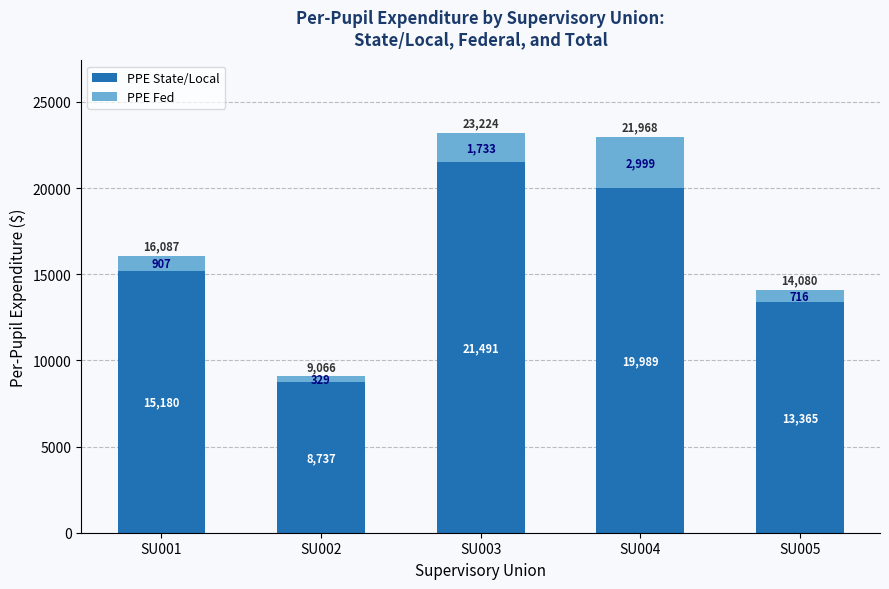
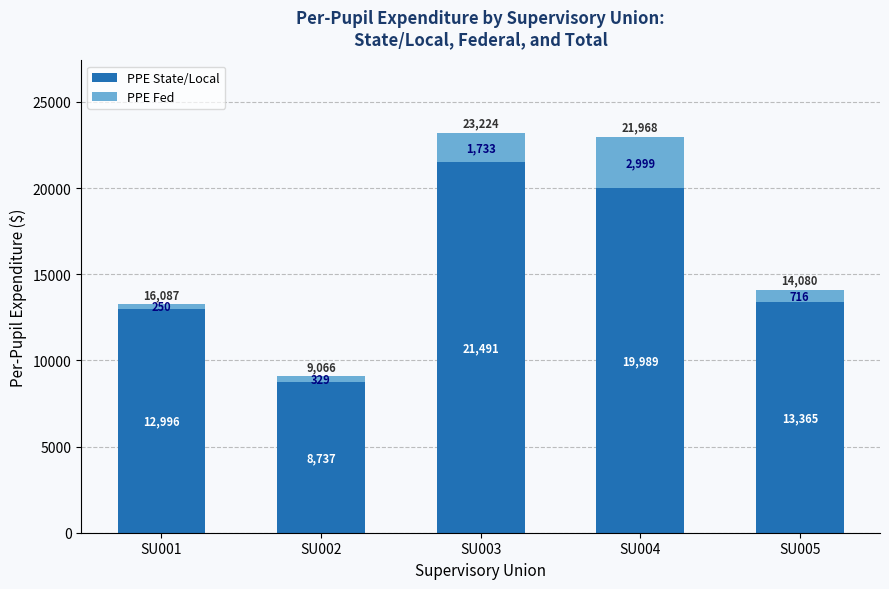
PPE State/Local, SU001: 15,180 -> 12,996
PPE Fed, SU001: 907 -> 250
